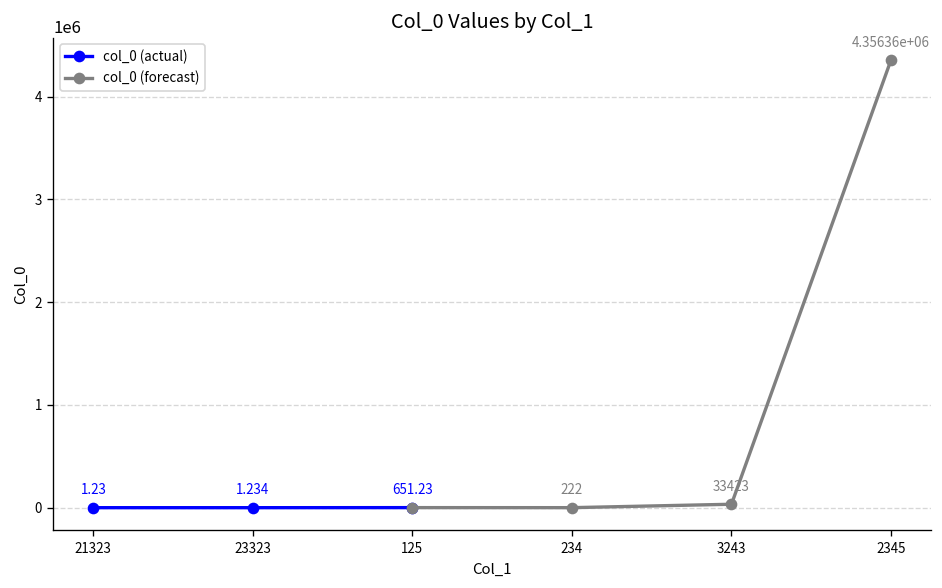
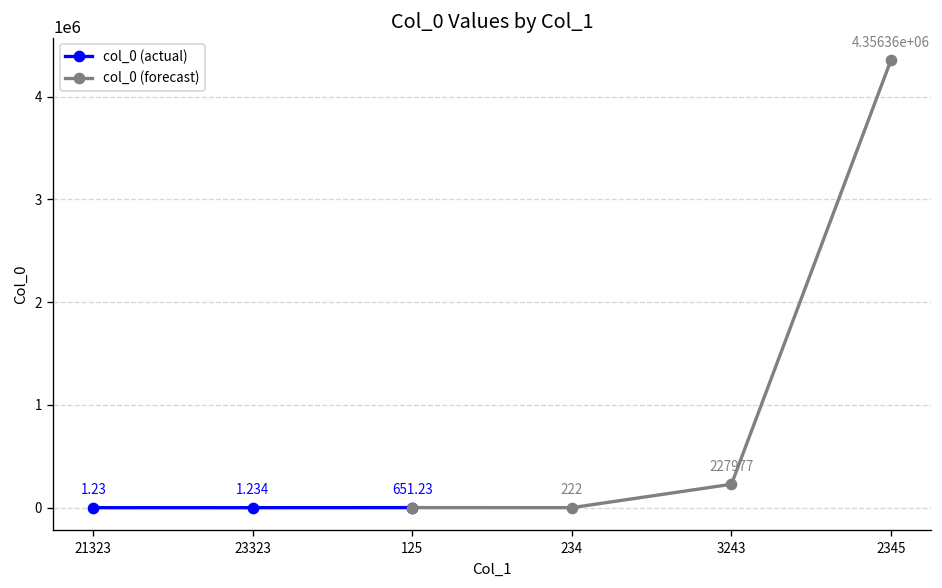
col_0 (forecast), 3243: 33423 -> 227977
